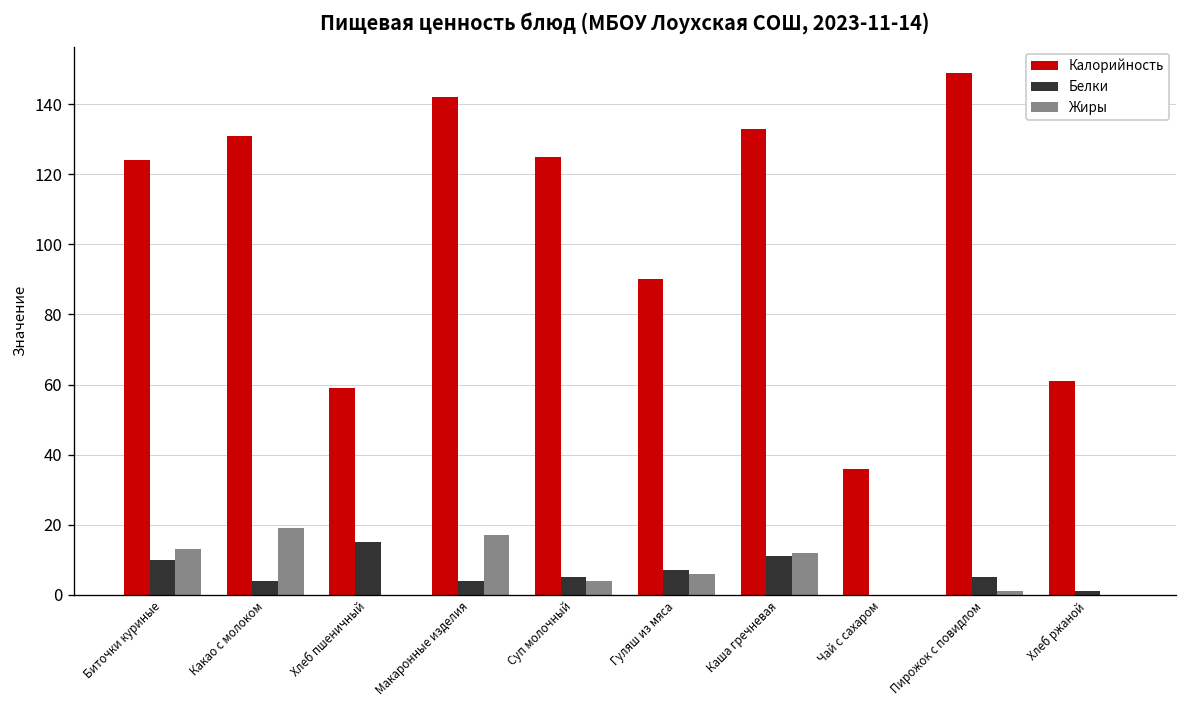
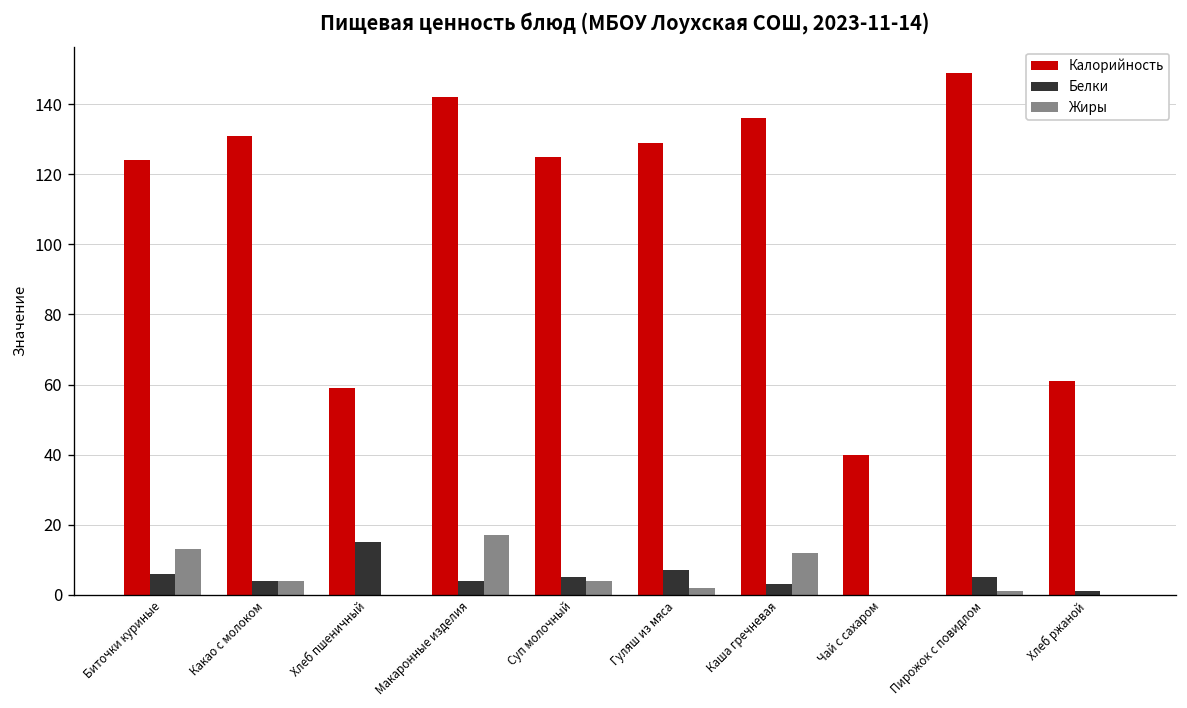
Белки, Биточки куриные: 10 -> 6
Жиры, Какао с молоком: 19 -> 4
Калорийность, Гуляш из мяса: 90 -> 129
Жиры, Гуляш из мяса: 6 -> 2
Калорийность, Каша гречневая: 133 -> 136
Белки, Каша гречневая: 11 -> 3
Калорийность, Чай с сахаром: 36 -> 40
